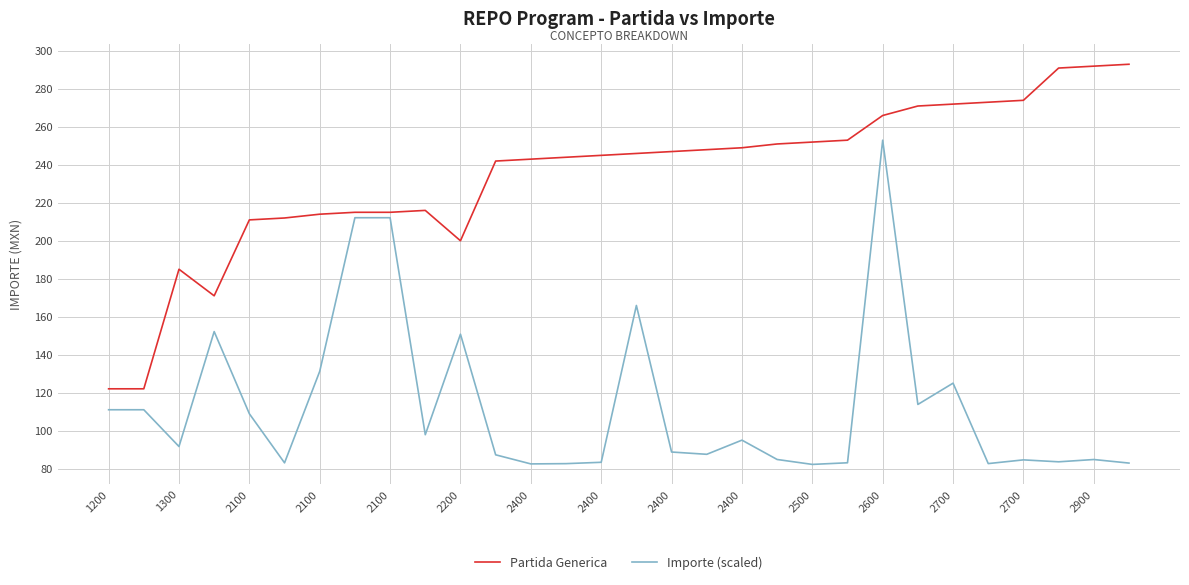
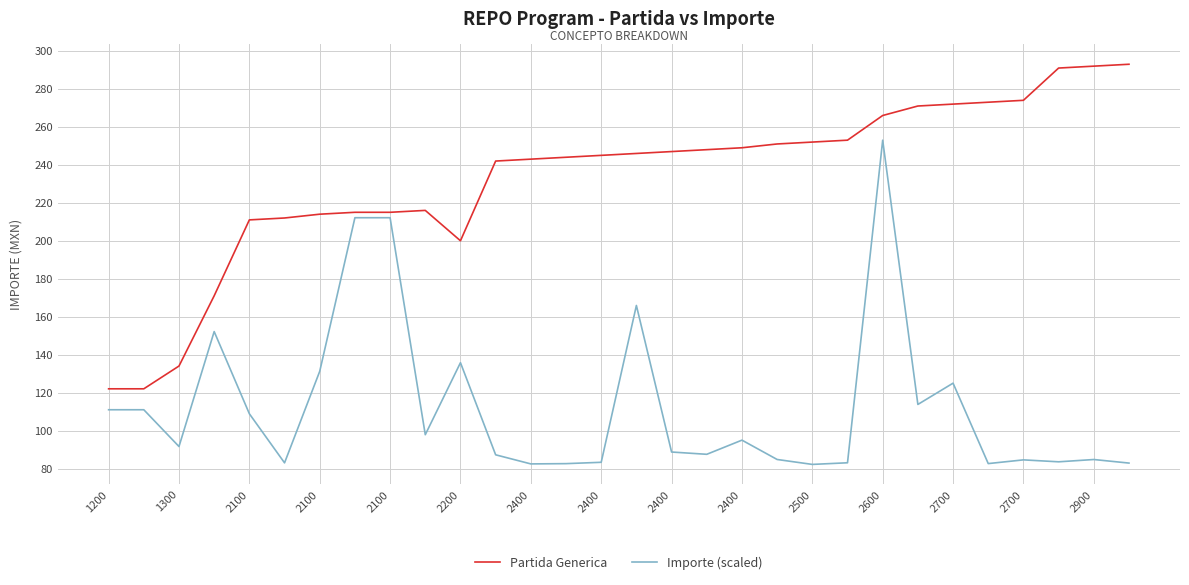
Partida Generica, 1300: 185 -> 134
Importe (scaled), 2200: 151 -> 136
